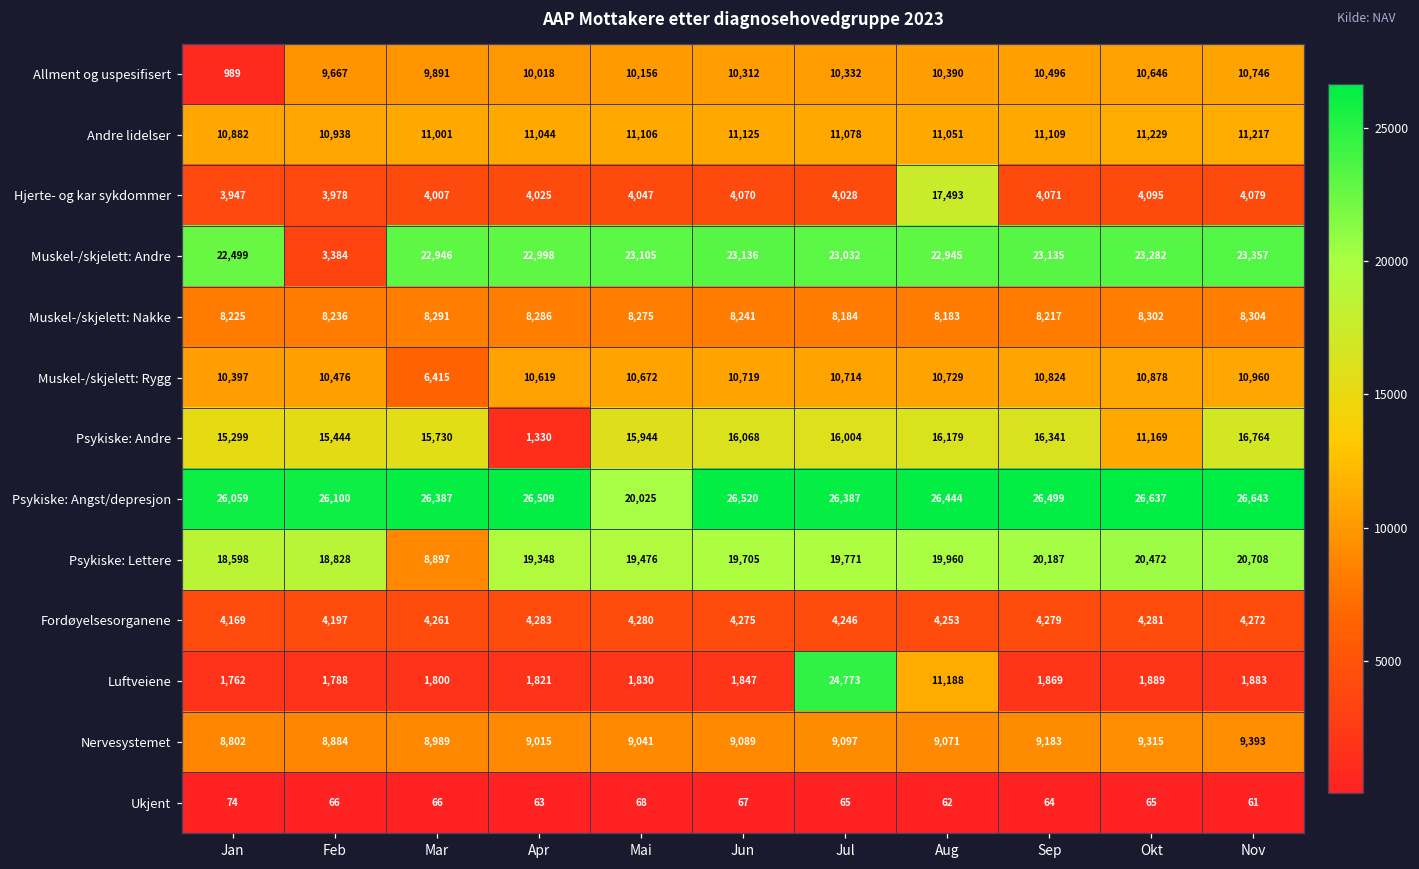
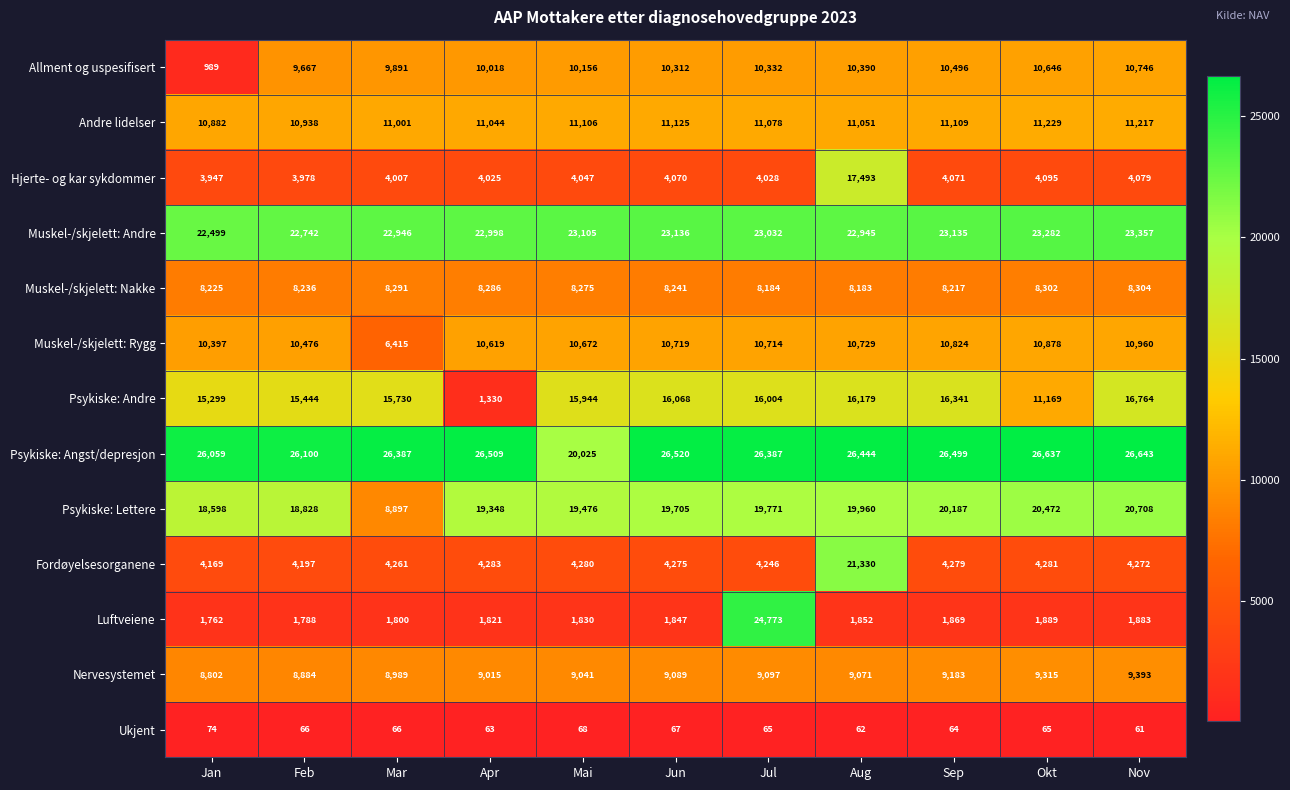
Muskel-/skjelett: Andre, Feb: 3,384 -> 22,742
Fordøyelsesorganene, Aug: 4,253 -> 21,330
Luftveiene, Aug: 11,188 -> 1,852
